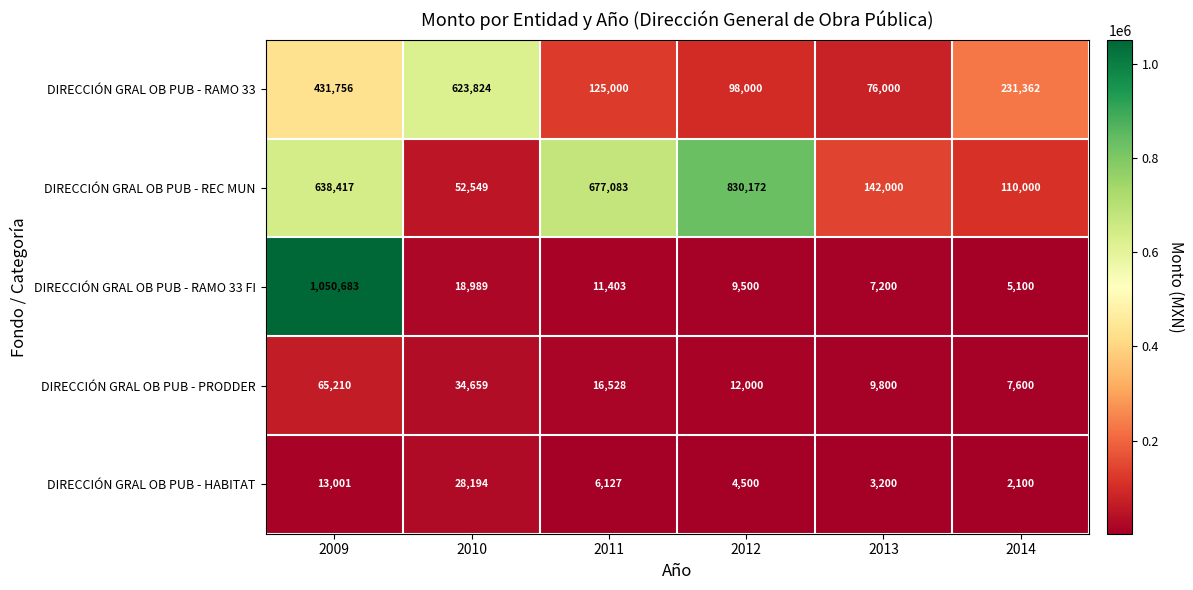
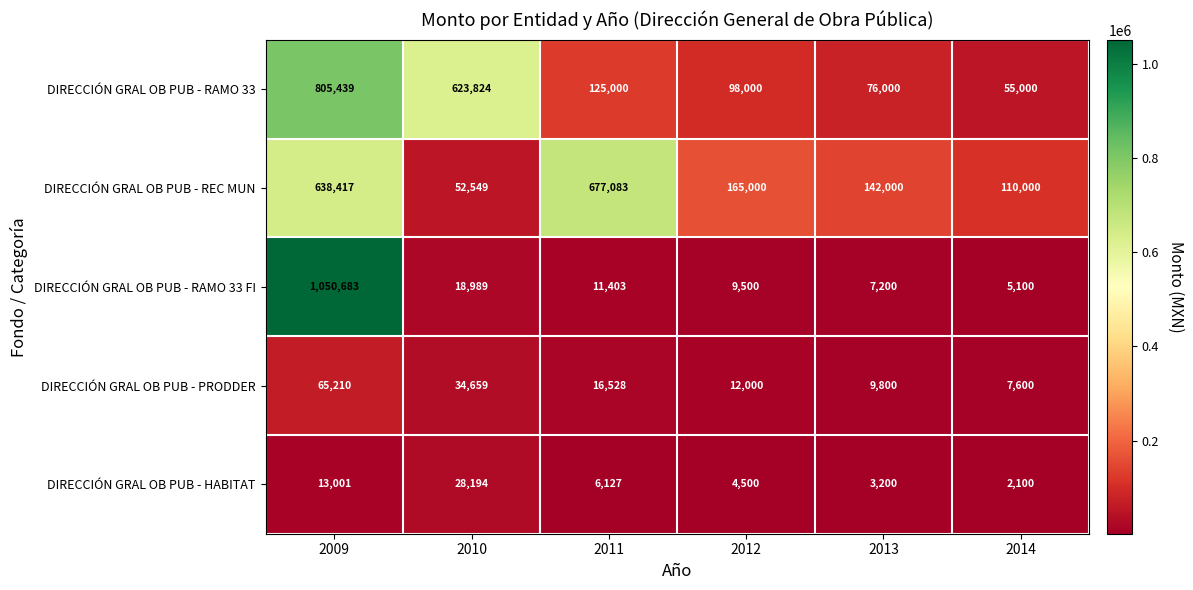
DIRECCIÓN GRAL OB PUB - RAMO 33, 2009: 431,756 -> 805,439
DIRECCIÓN GRAL OB PUB - RAMO 33, 2014: 231,362 -> 55,000
DIRECCIÓN GRAL OB PUB - REC MUN, 2012: 830,172 -> 165,000
